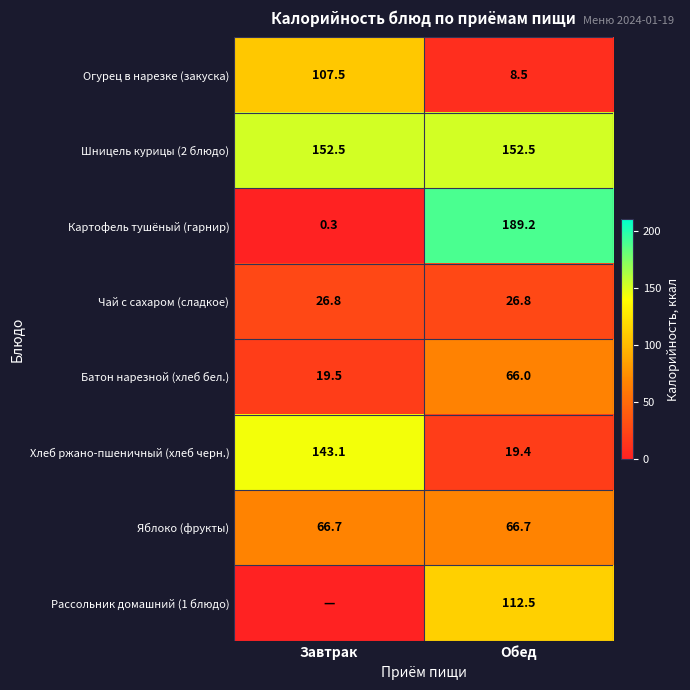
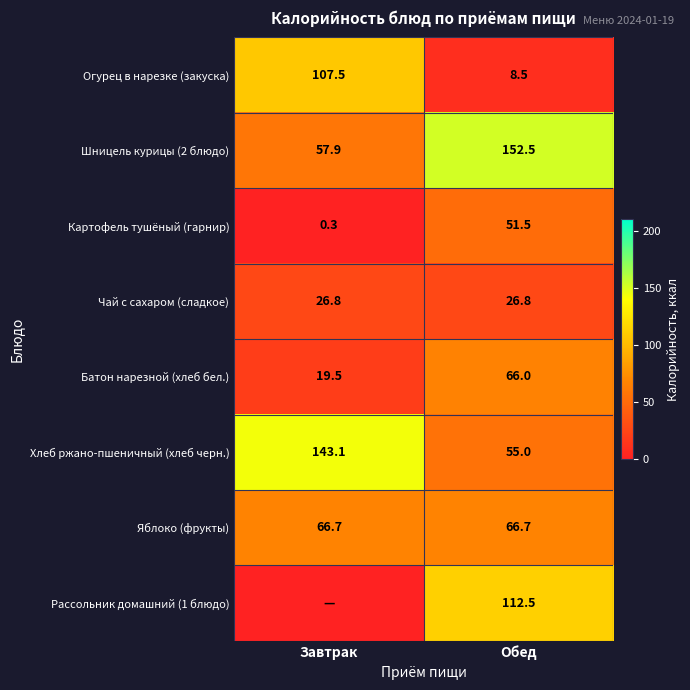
Шницель курицы (2 блюдо), Завтрак: 152.5 -> 57.9
Картофель тушёный (гарнир), Обед: 189.2 -> 51.5
Хлеб ржано-пшеничный (хлеб черн.), Обед: 19.4 -> 55.0
